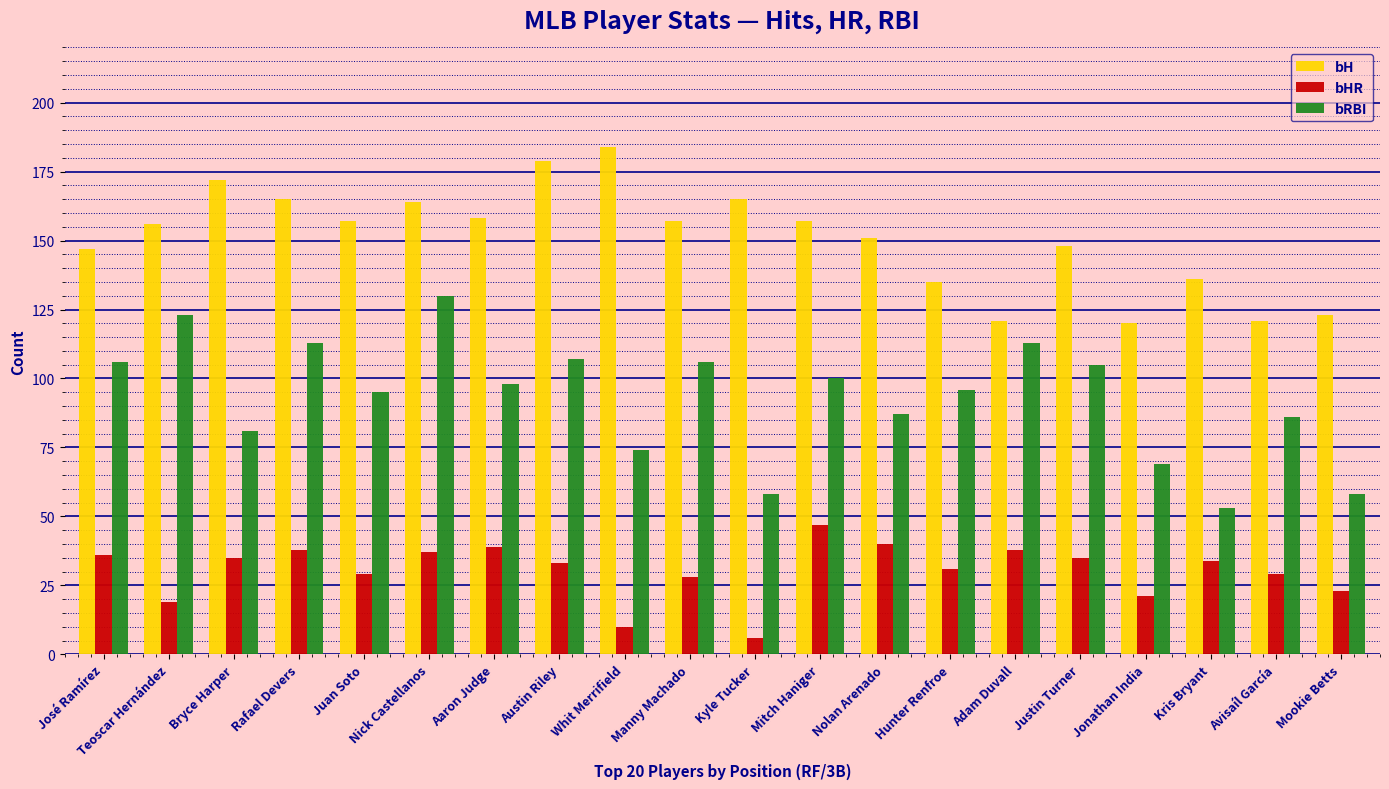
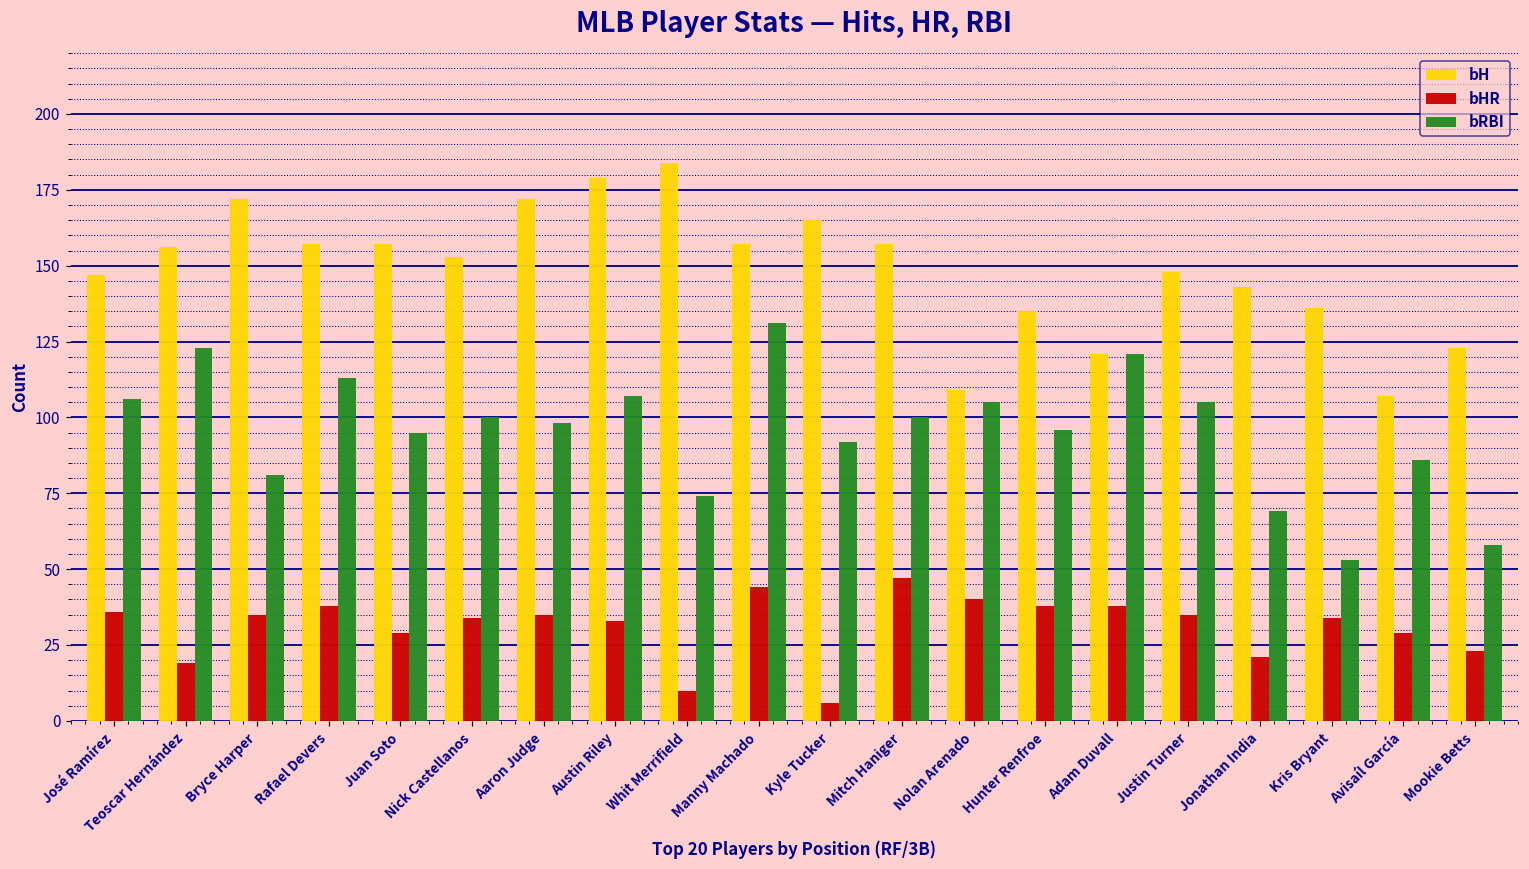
bH, Rafael Devers: 165 -> 157
bH, Nick Castellanos: 164 -> 153
bHR, Nick Castellanos: 37 -> 34
bRBI, Nick Castellanos: 130 -> 100
bH, Aaron Judge: 158 -> 172
bHR, Aaron Judge: 39 -> 35
bHR, Manny Machado: 28 -> 44
bRBI, Manny Machado: 106 -> 131
bRBI, Kyle Tucker: 58 -> 92
bH, Nolan Arenado: 151 -> 109
bRBI, Nolan Arenado: 87 -> 105
bHR, Hunter Renfroe: 31 -> 38
bRBI, Adam Duvall: 113 -> 121
bH, Jonathan India: 120 -> 143
bH, Avisaíl García: 121 -> 107
